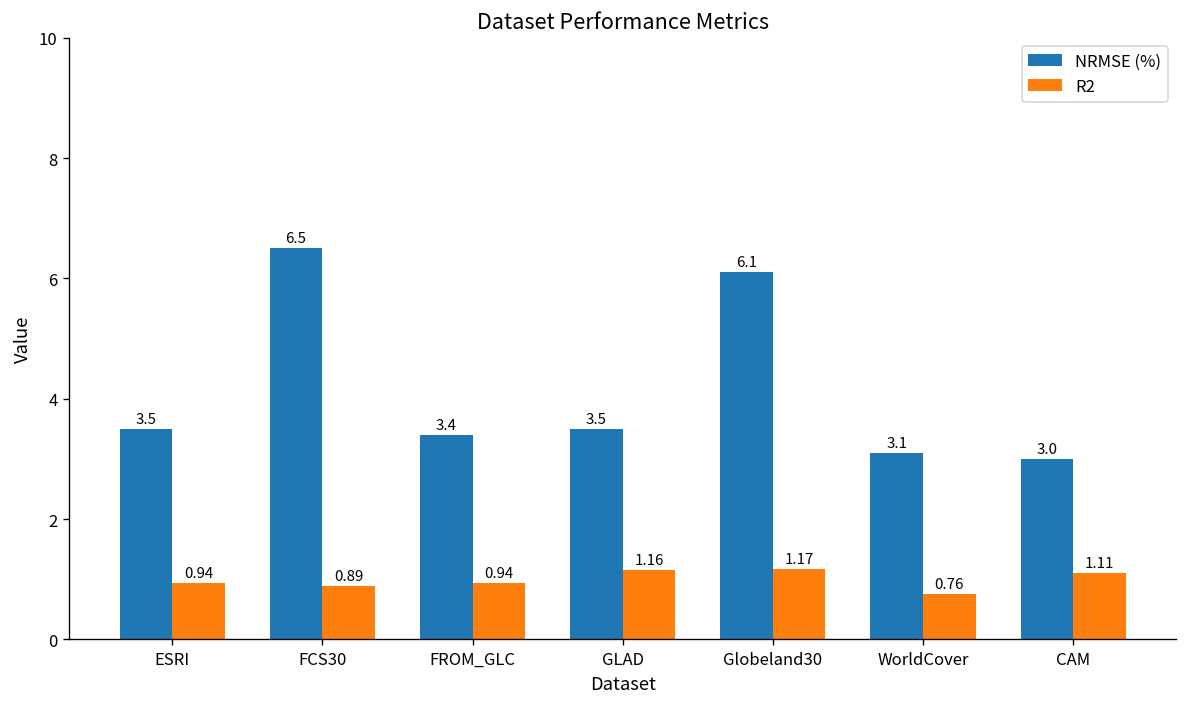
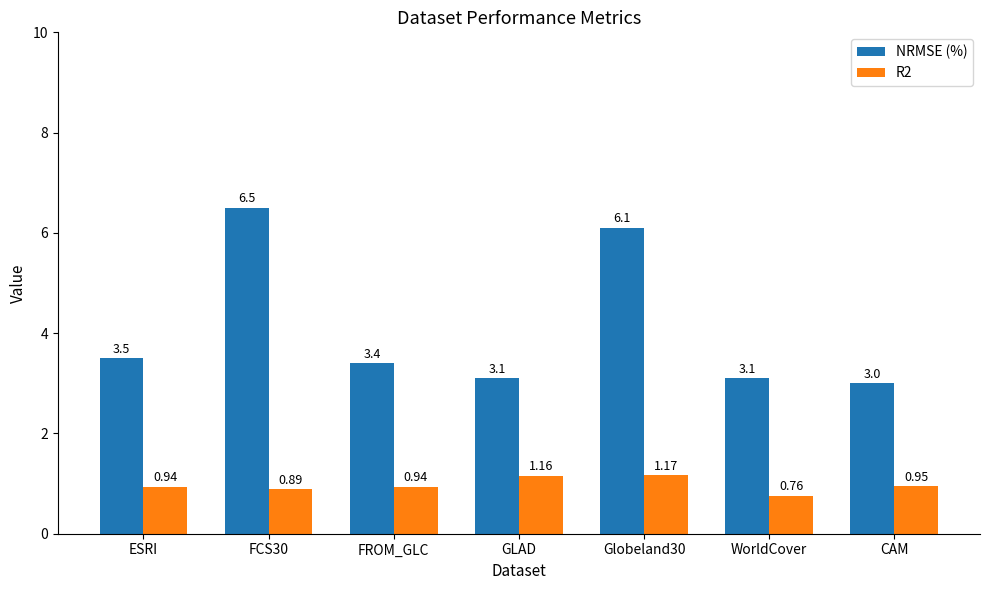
NRMSE (%), GLAD: 3.5 -> 3.1
R2, CAM: 1.11 -> 0.95
